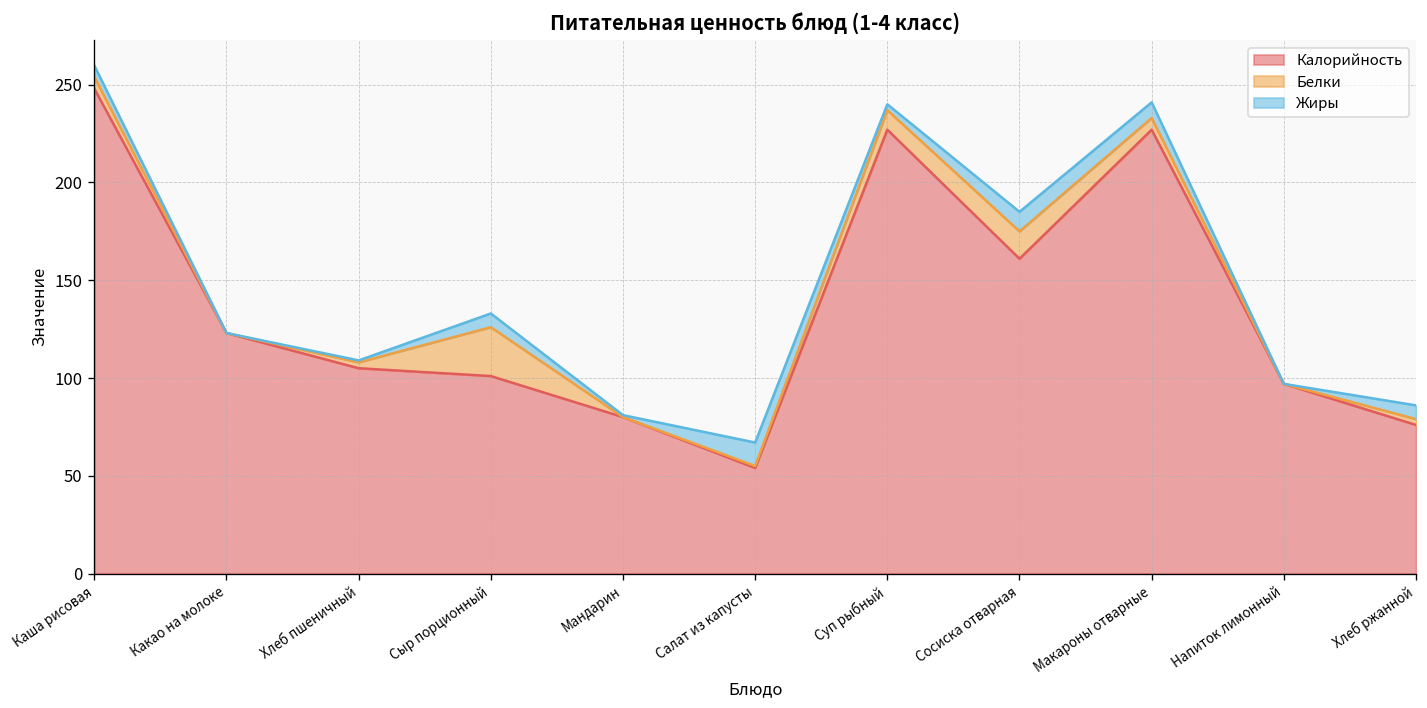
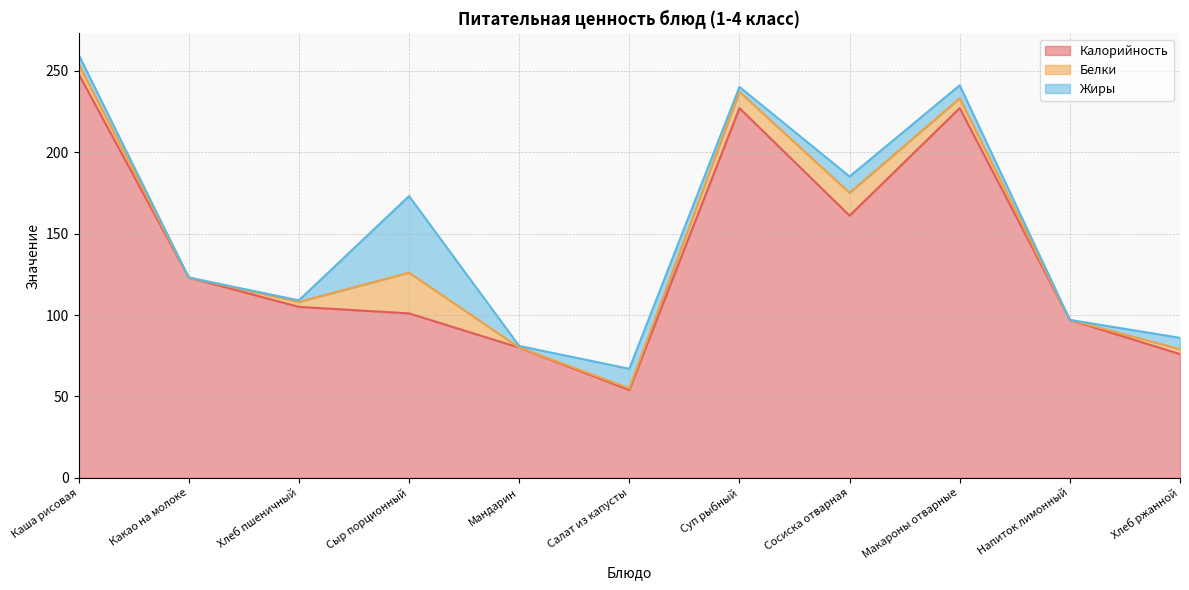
Жиры, Сыр порционный: 7 -> 47
